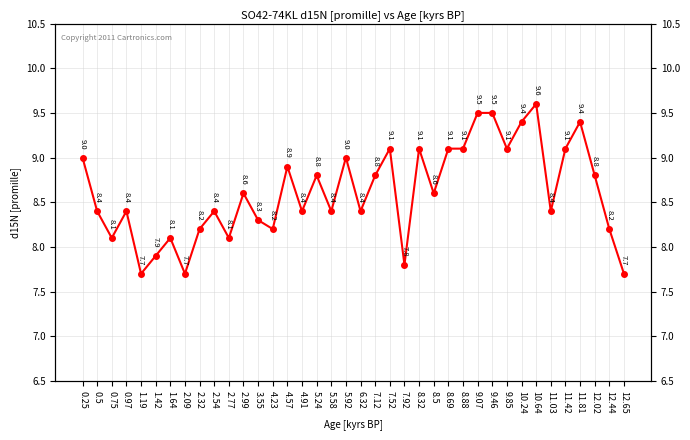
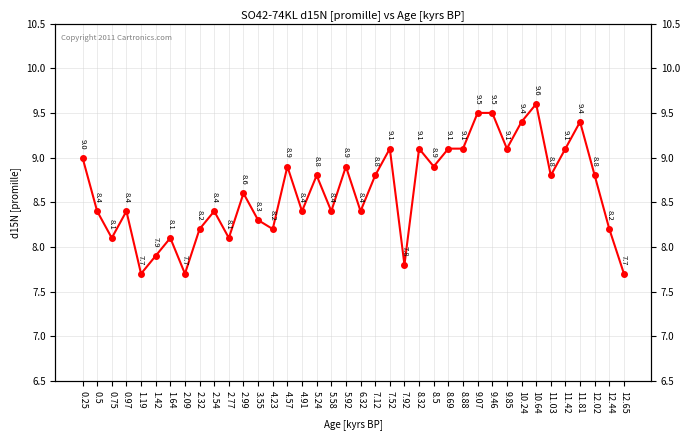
5.92: 9.0 -> 8.9
8.5: 8.6 -> 8.9
11.03: 8.4 -> 8.8
